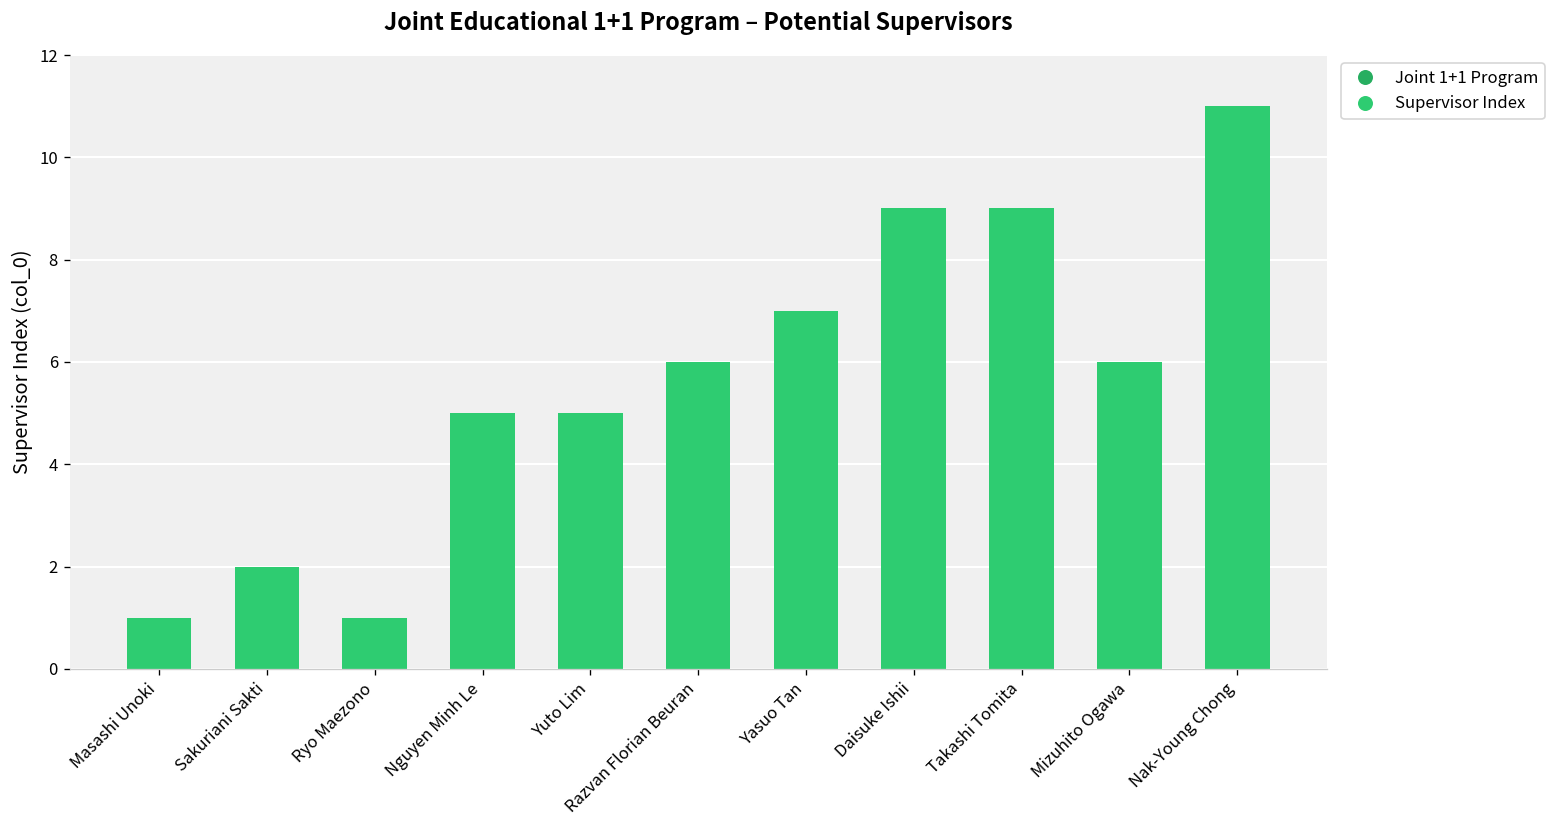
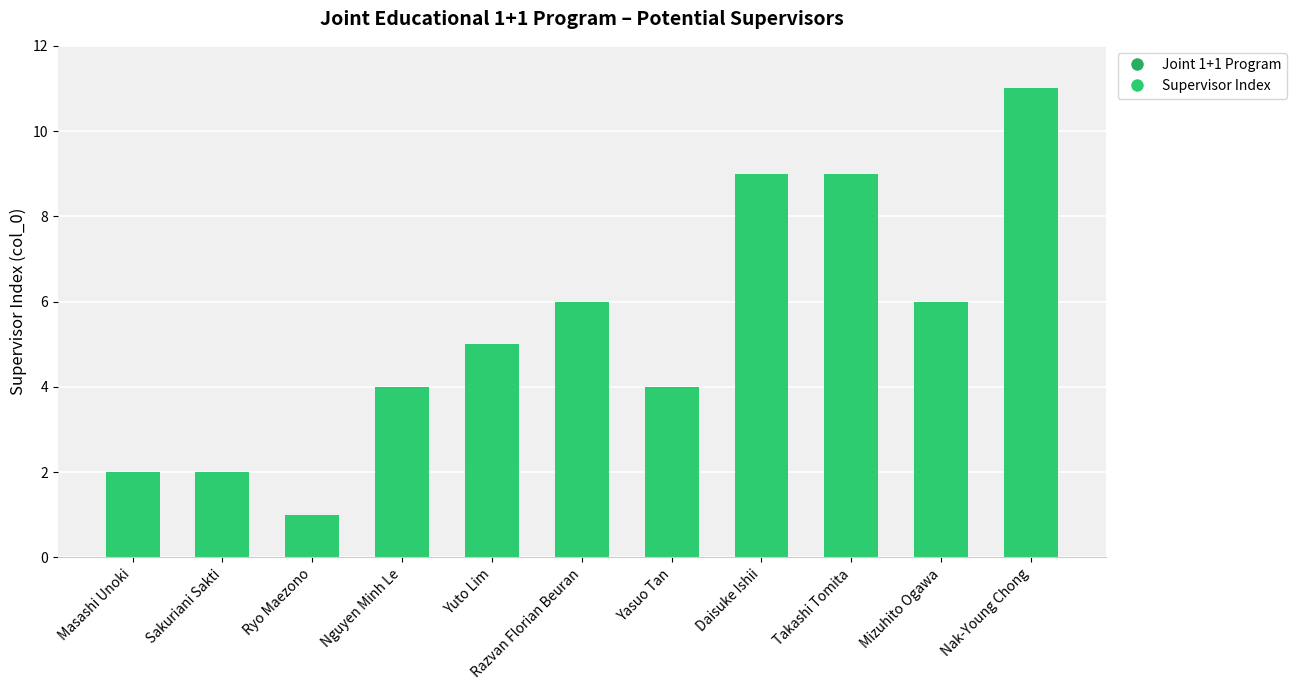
Masashi Unoki: 1 -> 2
Nguyen Minh Le: 5 -> 4
Yasuo Tan: 7 -> 4
